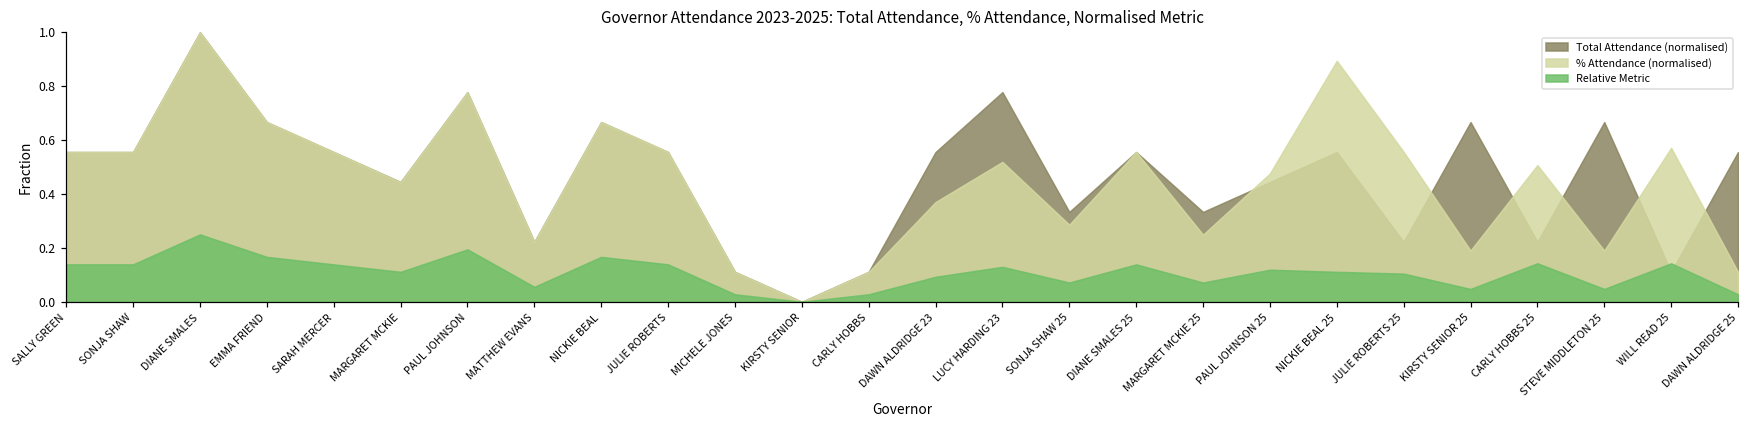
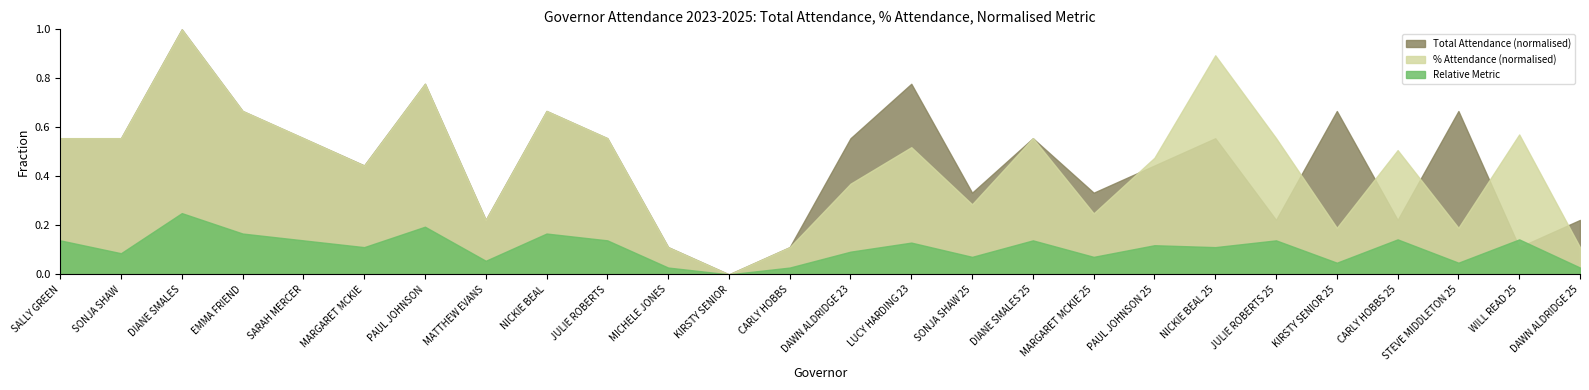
Relative Metric, SONJA SHAW: 0.14 -> 0.09
Relative Metric, JULIE ROBERTS 25: 0.10 -> 0.14
Total Attendance (normalised), DAWN ALDRIDGE 25: 0.56 -> 0.22
